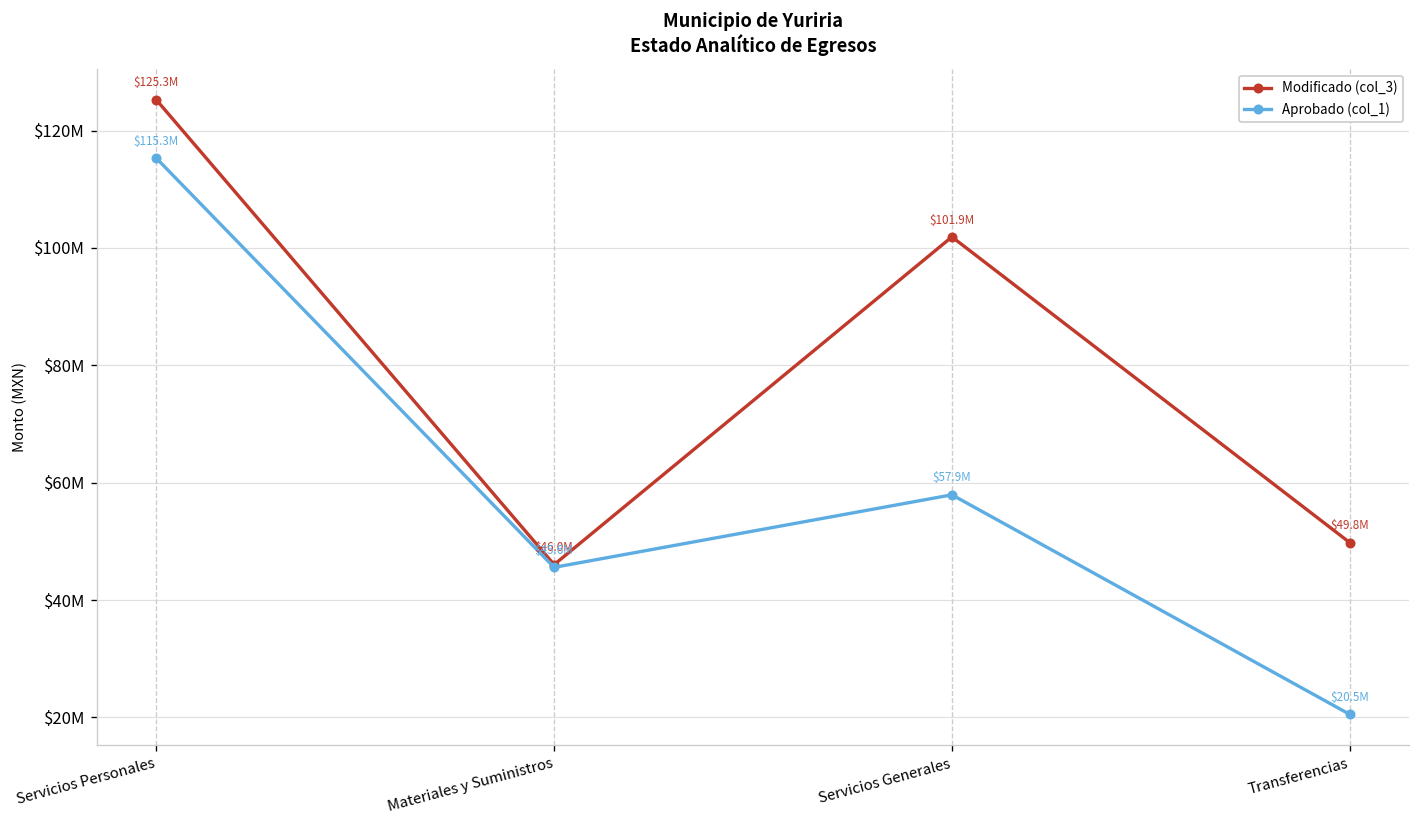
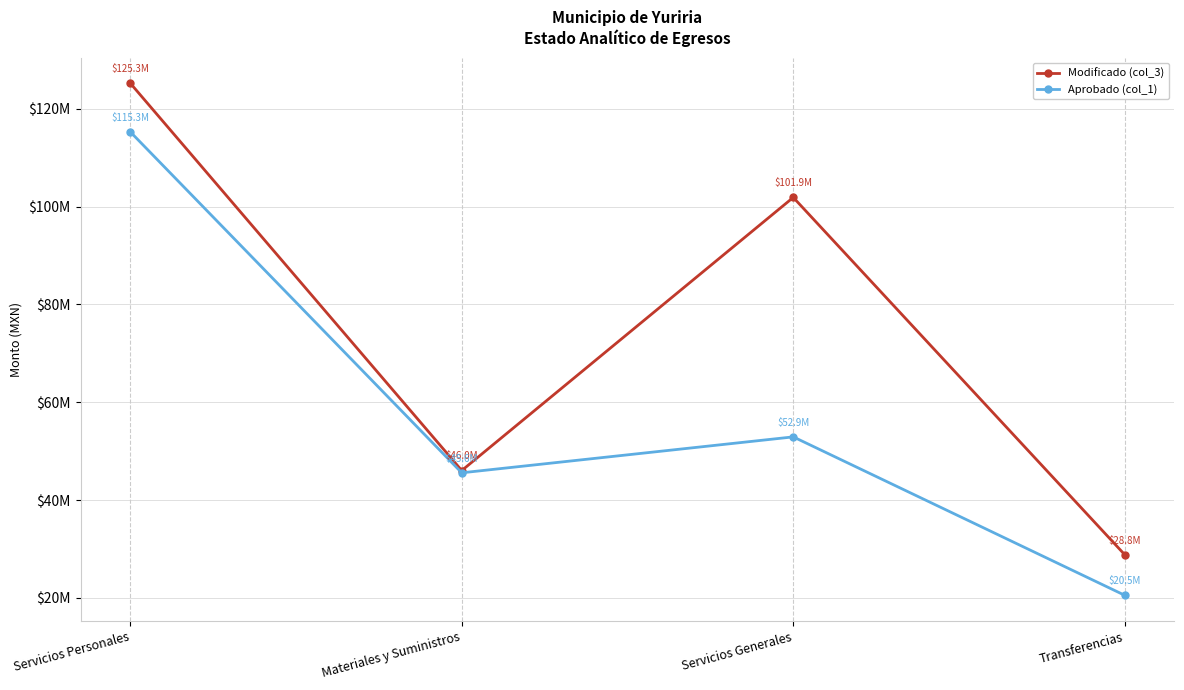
Aprobado (col_1), Servicios Generales: $57.9M -> $52.9M
Modificado (col_3), Transferencias: $49.8M -> $28.8M
